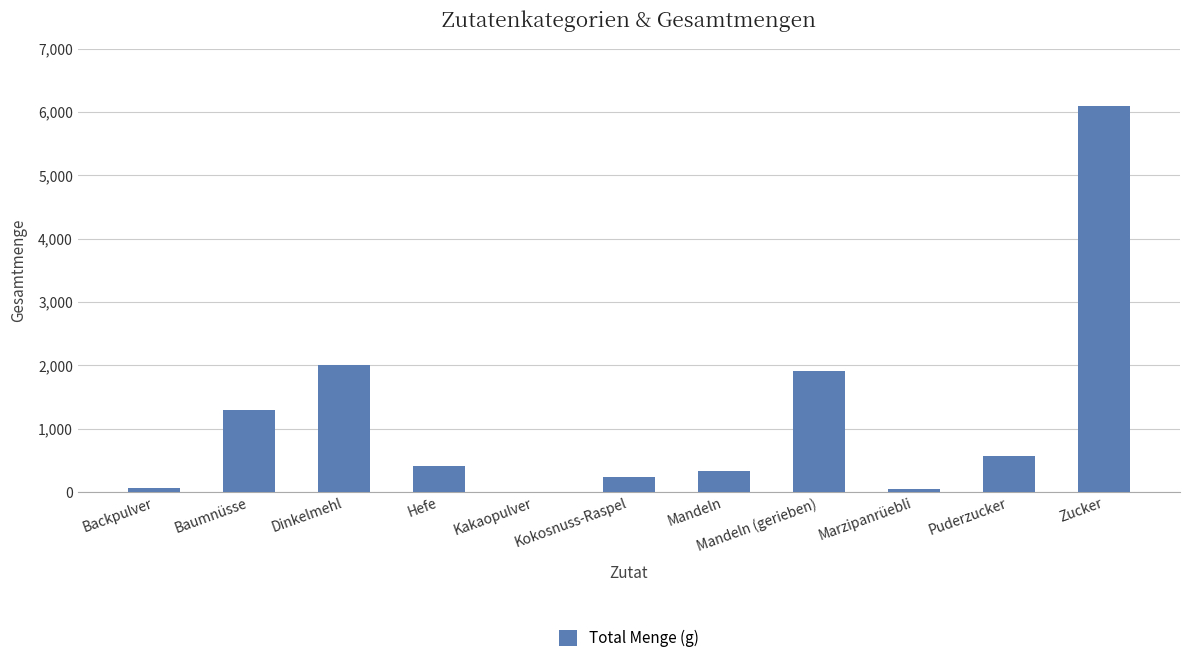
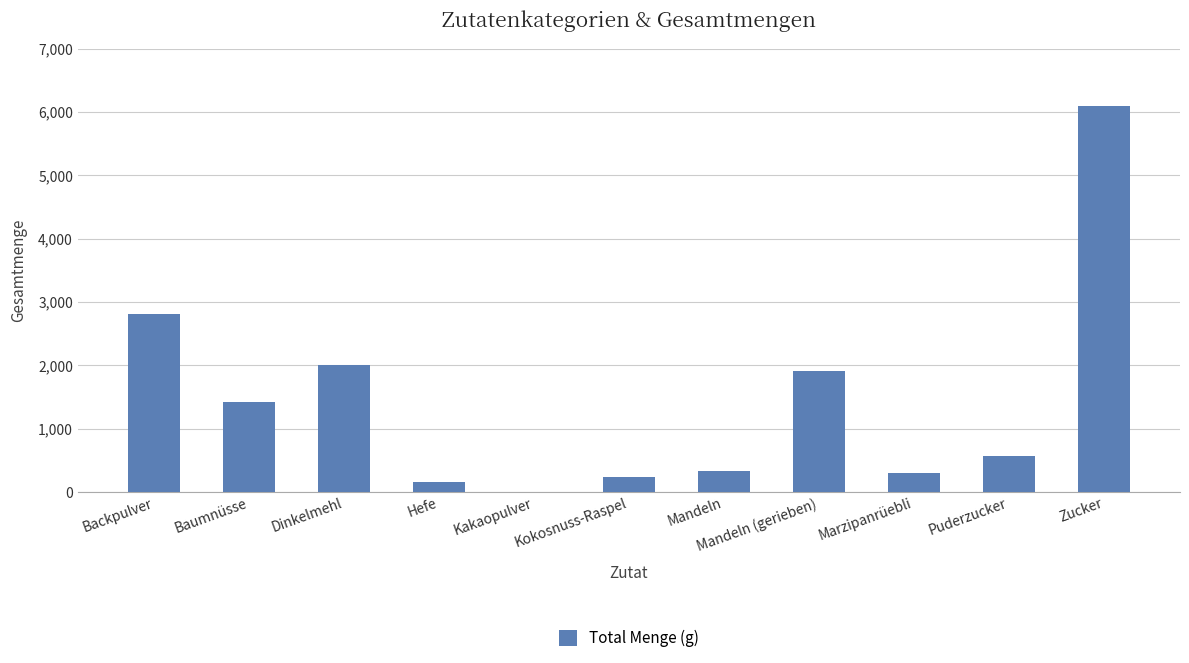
Backpulver: 100 -> 2,800
Baumnüsse: 1,300 -> 1,400
Hefe: 400 -> 200
Marzipanrüebli: 100 -> 300
